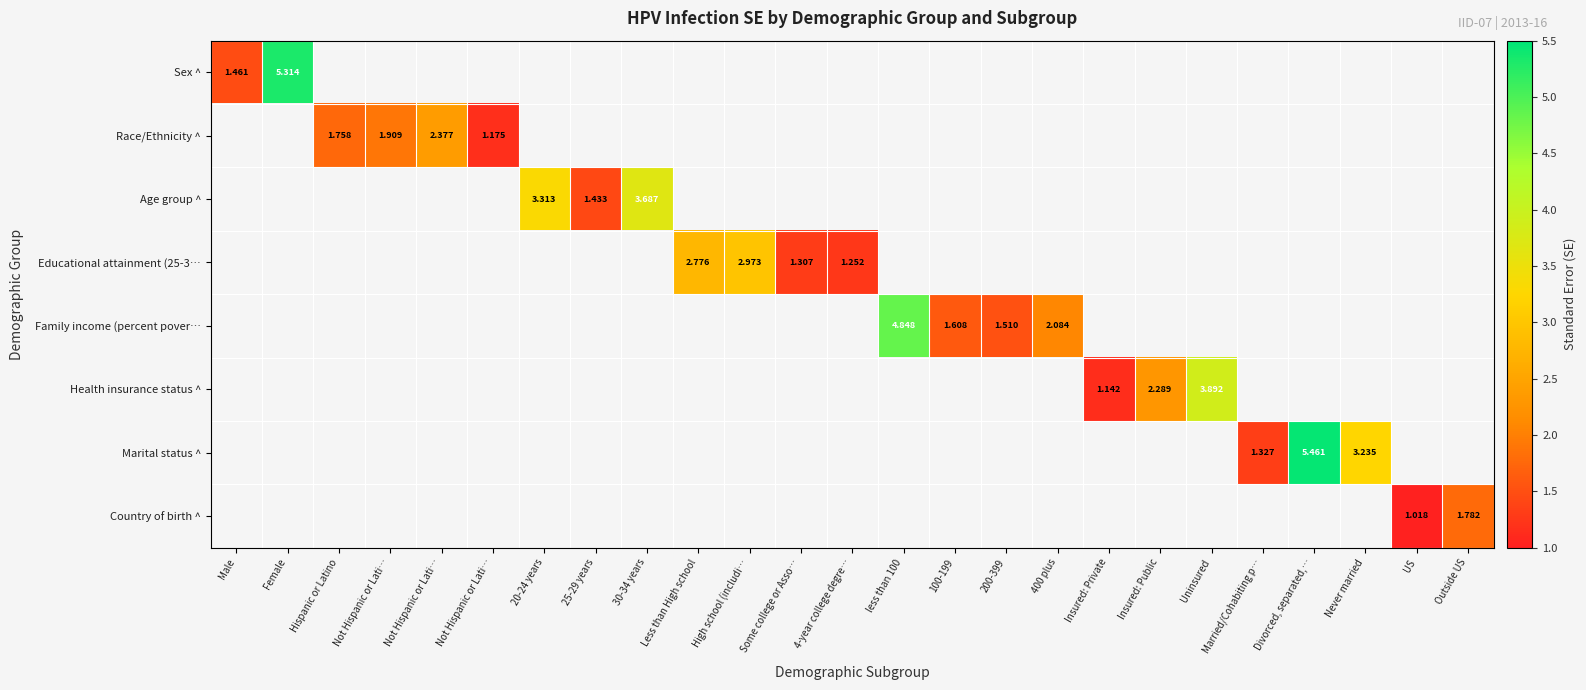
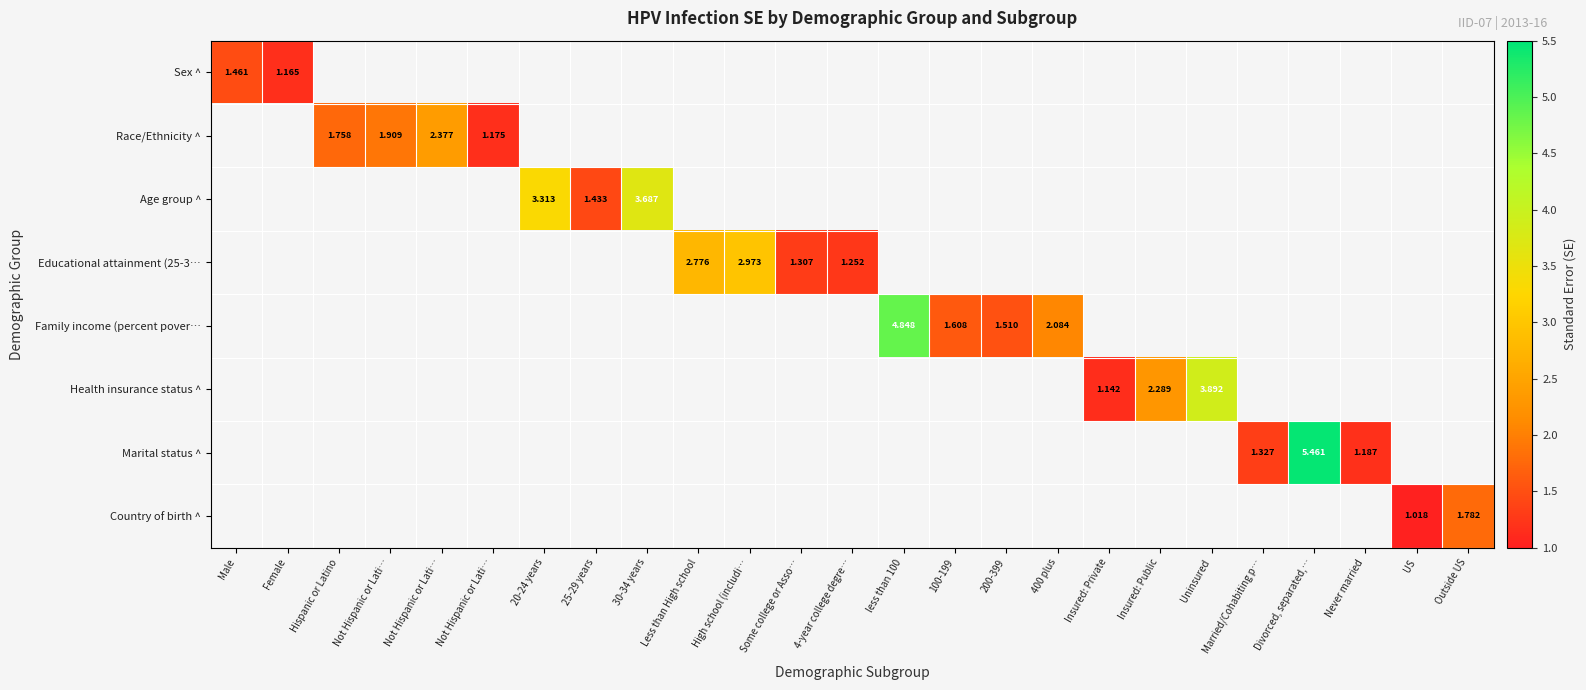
Sex ^, Female: 5.314 -> 1.165
Marital status ^, Never married: 3.235 -> 1.187
